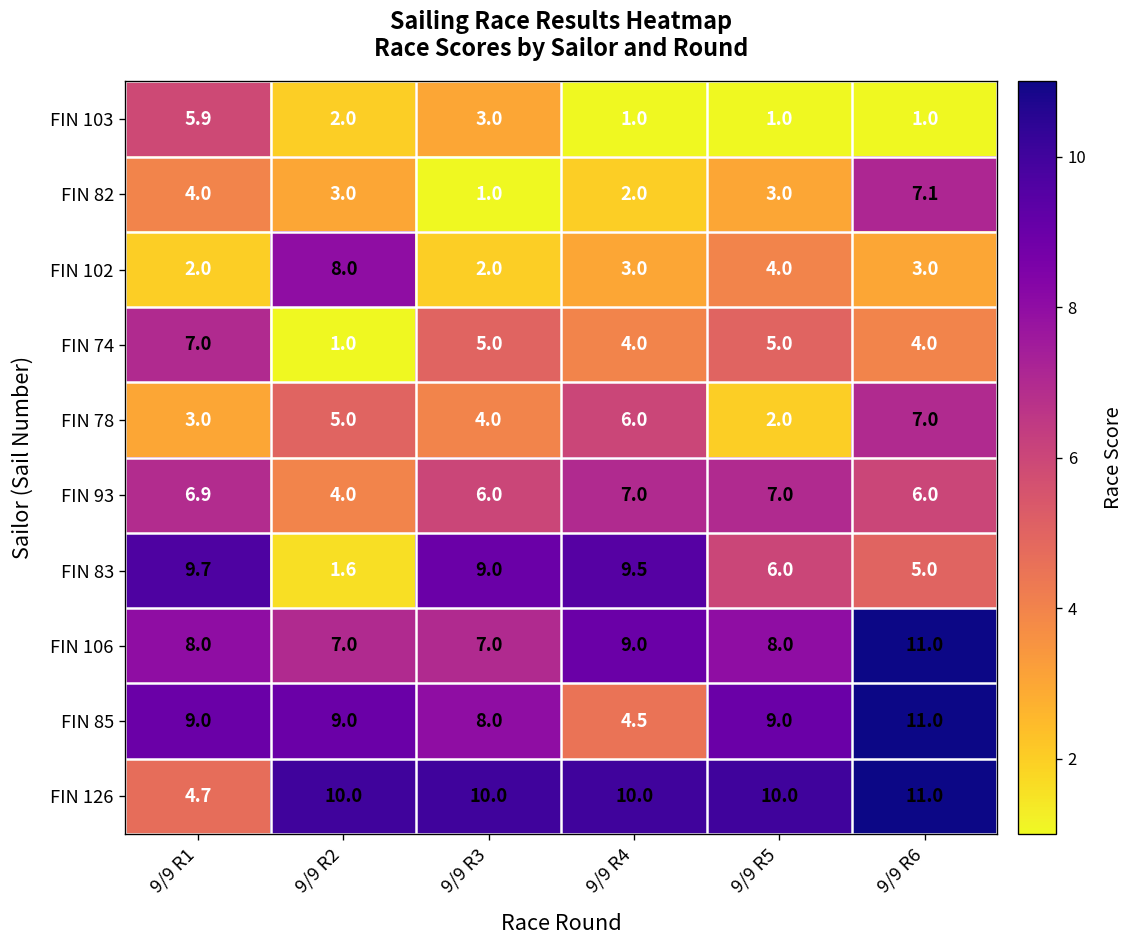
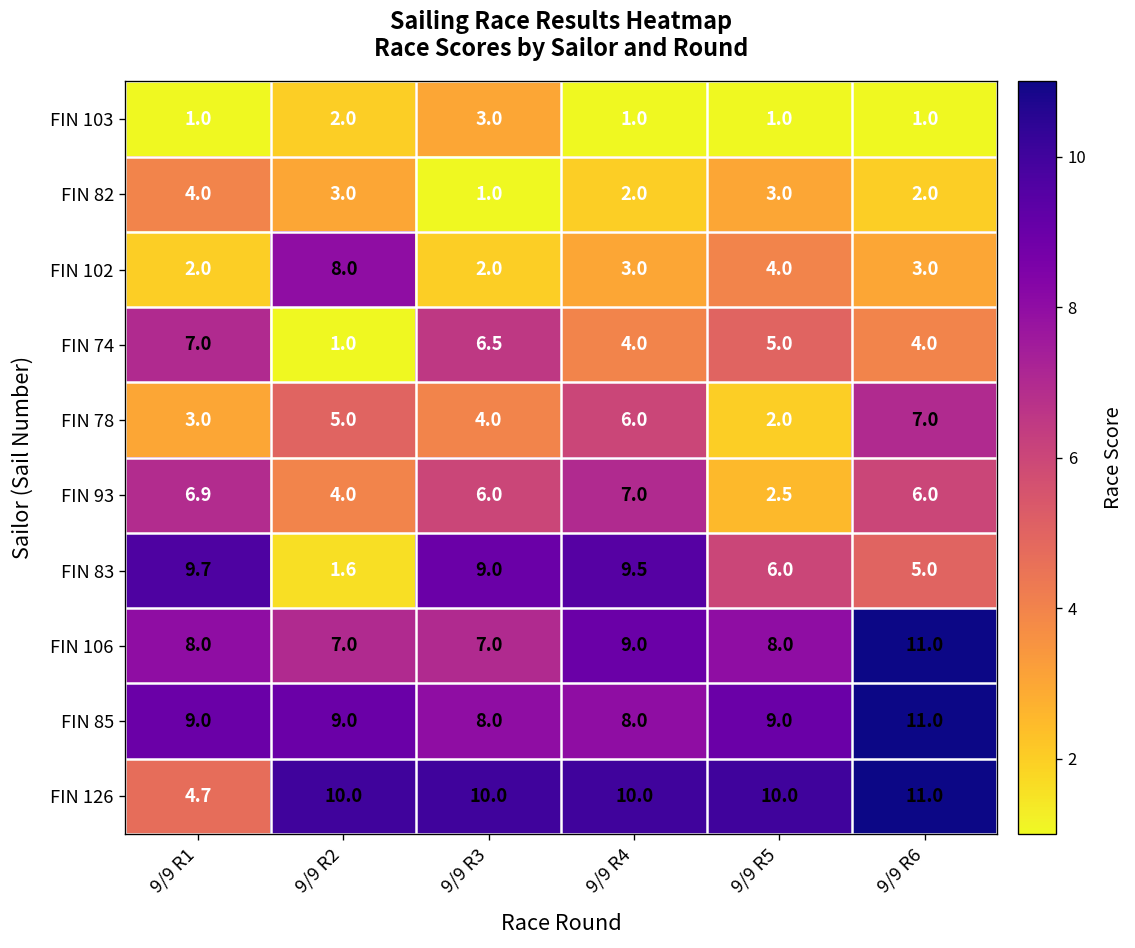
FIN 103, 9/9 R1: 5.9 -> 1.0
FIN 82, 9/9 R6: 7.1 -> 2.0
FIN 74, 9/9 R3: 5.0 -> 6.5
FIN 93, 9/9 R5: 7.0 -> 2.5
FIN 85, 9/9 R4: 4.5 -> 8.0
